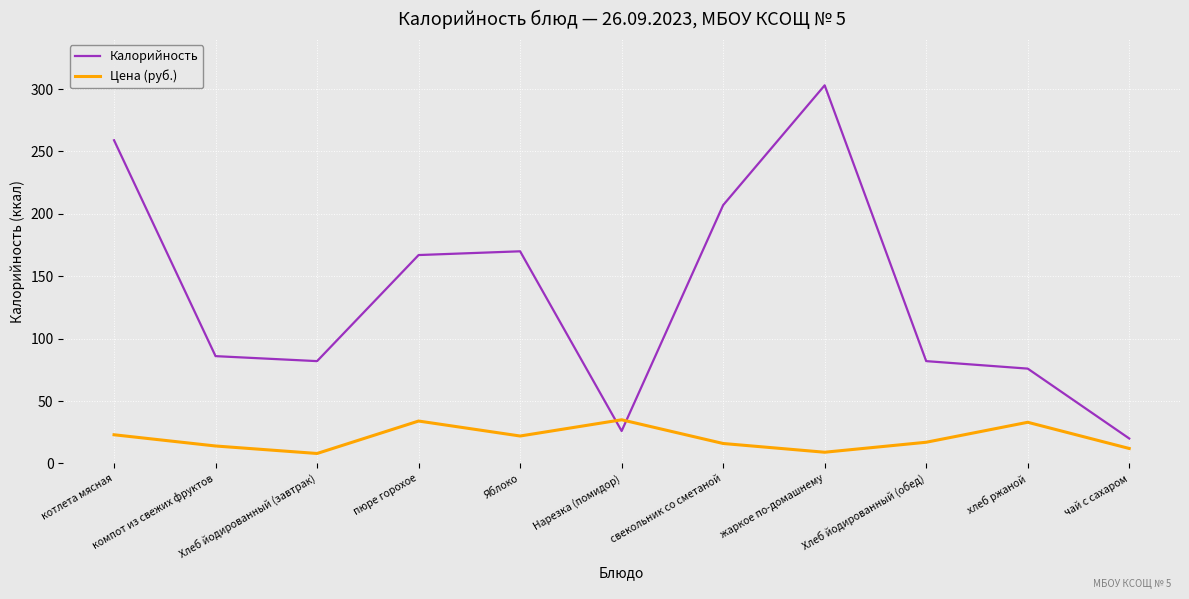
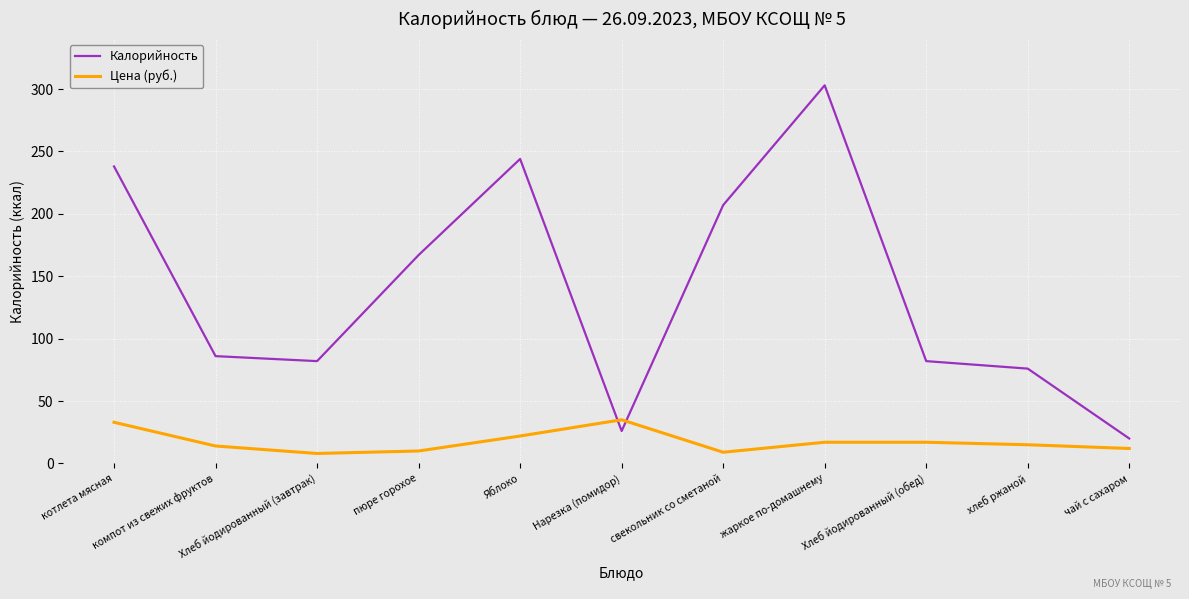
Калорийность, котлета мясная: 259 -> 238
Цена (руб.), котлета мясная: 23 -> 33
Цена (руб.), пюре горохое: 34 -> 10
Калорийность, Яблоко: 170 -> 244
Цена (руб.), свекольник со сметаной: 16 -> 9
Цена (руб.), жаркое по-домашнему: 9 -> 17
Цена (руб.), хлеб ржаной: 33 -> 15
